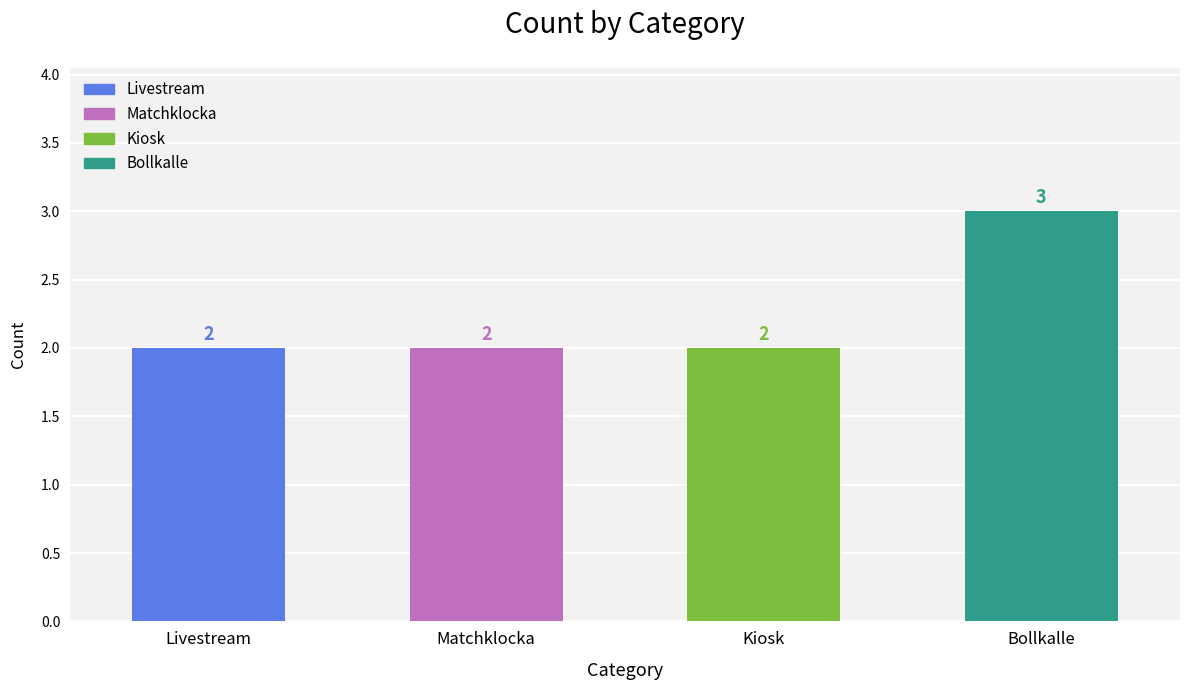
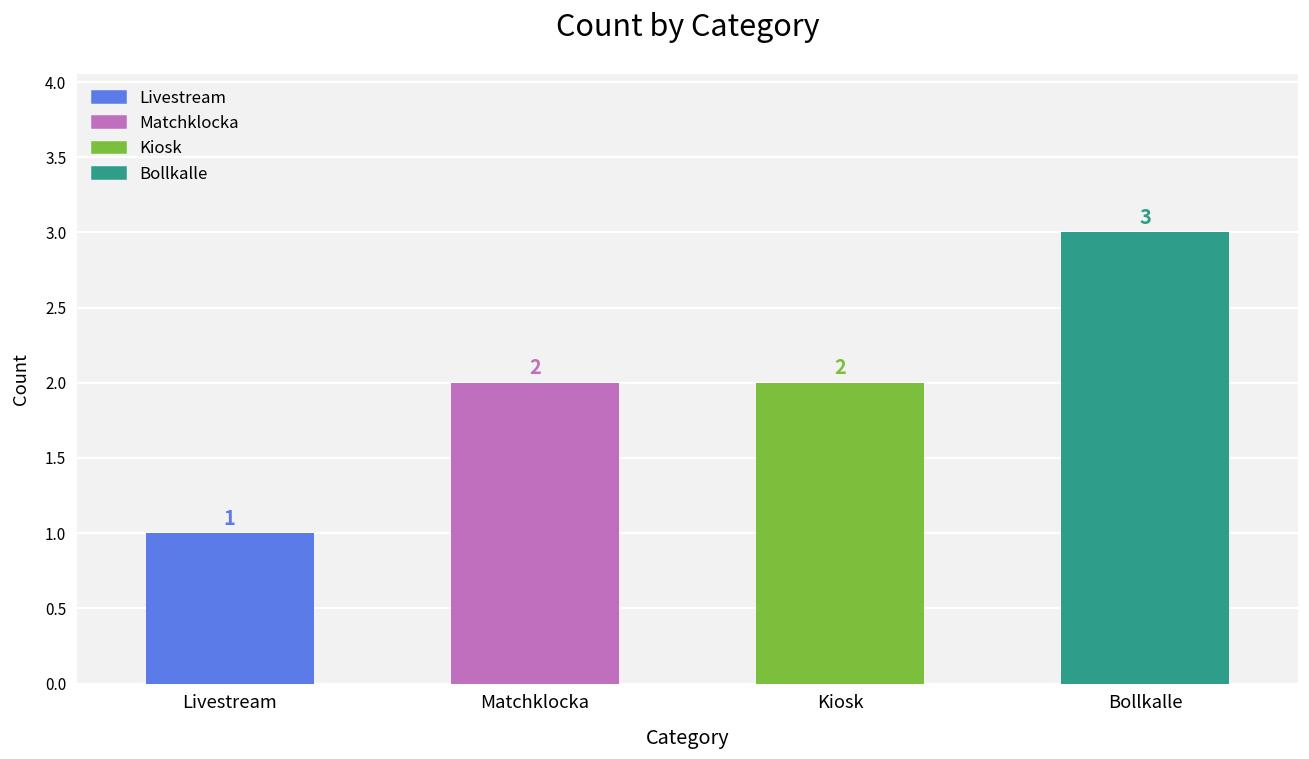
Livestream: 2 -> 1
